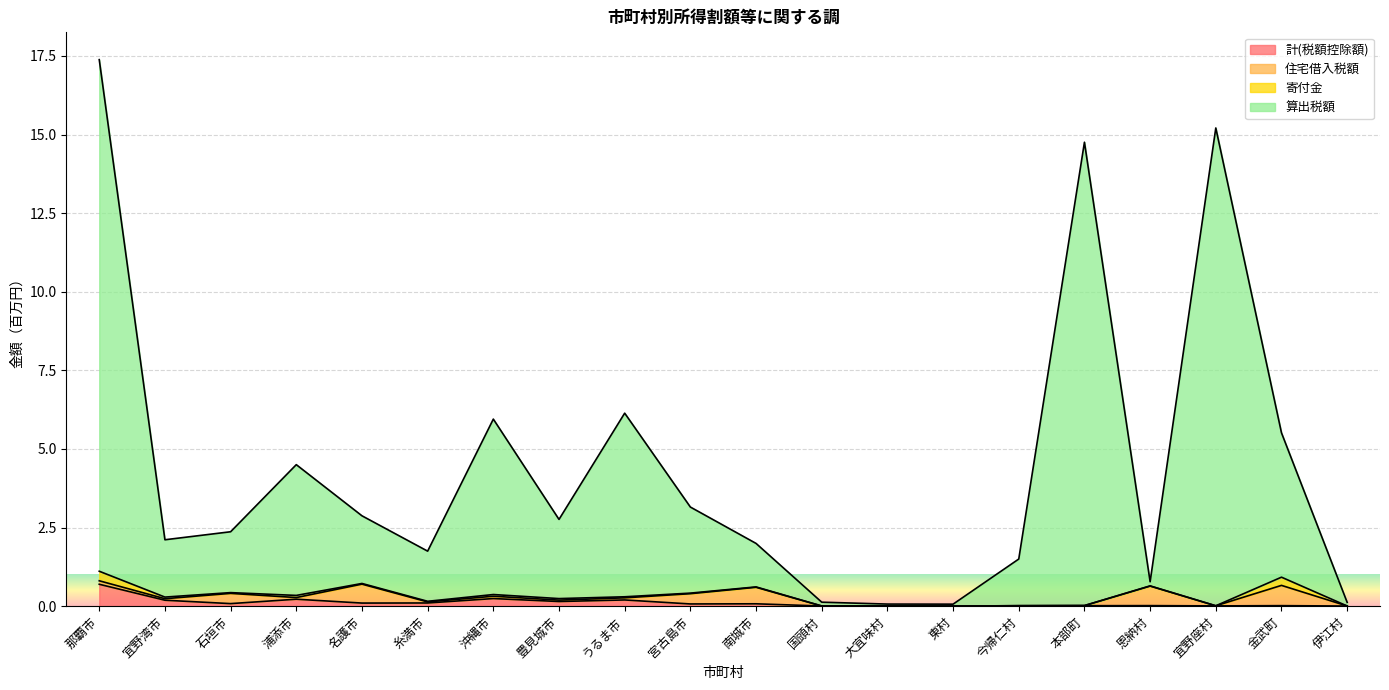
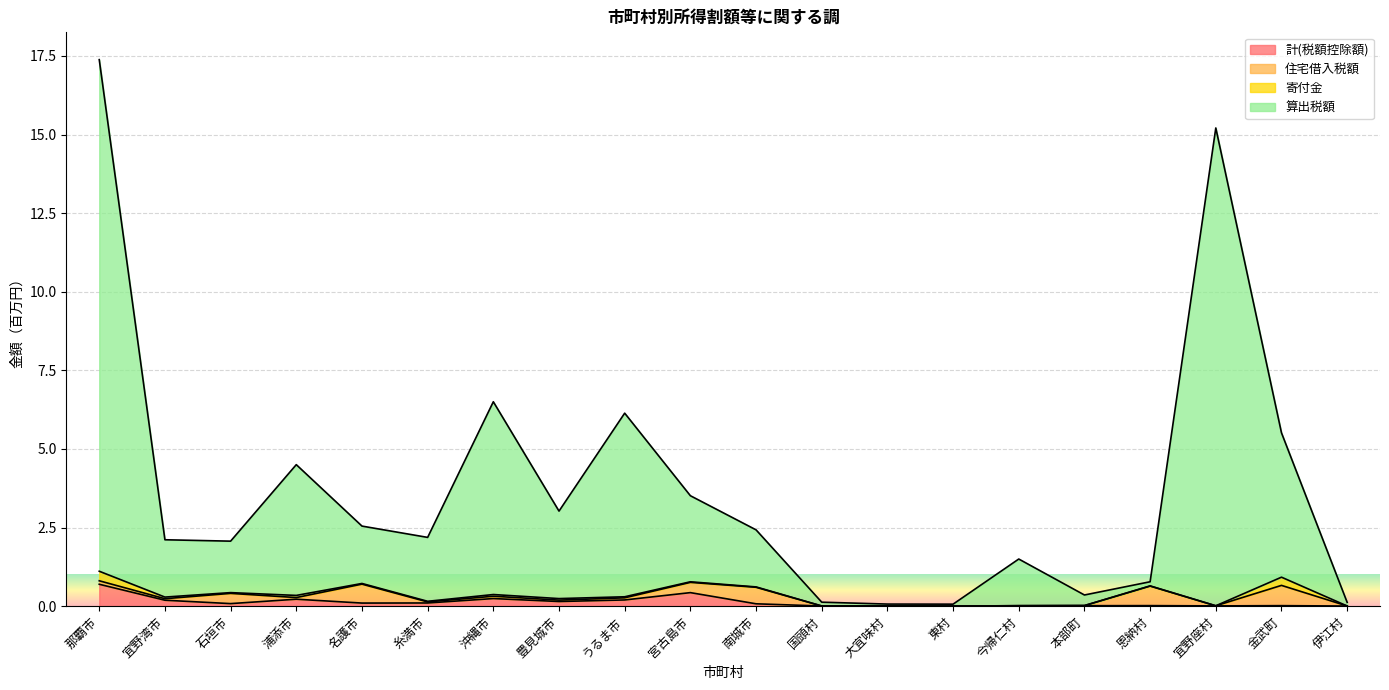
算出税額, 石垣市: 1.9 -> 1.6
算出税額, 名護市: 2.2 -> 1.8
算出税額, 糸満市: 1.6 -> 2.0
算出税額, 沖縄市: 5.6 -> 6.1
算出税額, 豊見城市: 2.5 -> 2.8
計(税額控除額), 宮古島市: 0.1 -> 0.4
算出税額, 南城市: 1.4 -> 1.8
算出税額, 本部町: 14.7 -> 0.3
